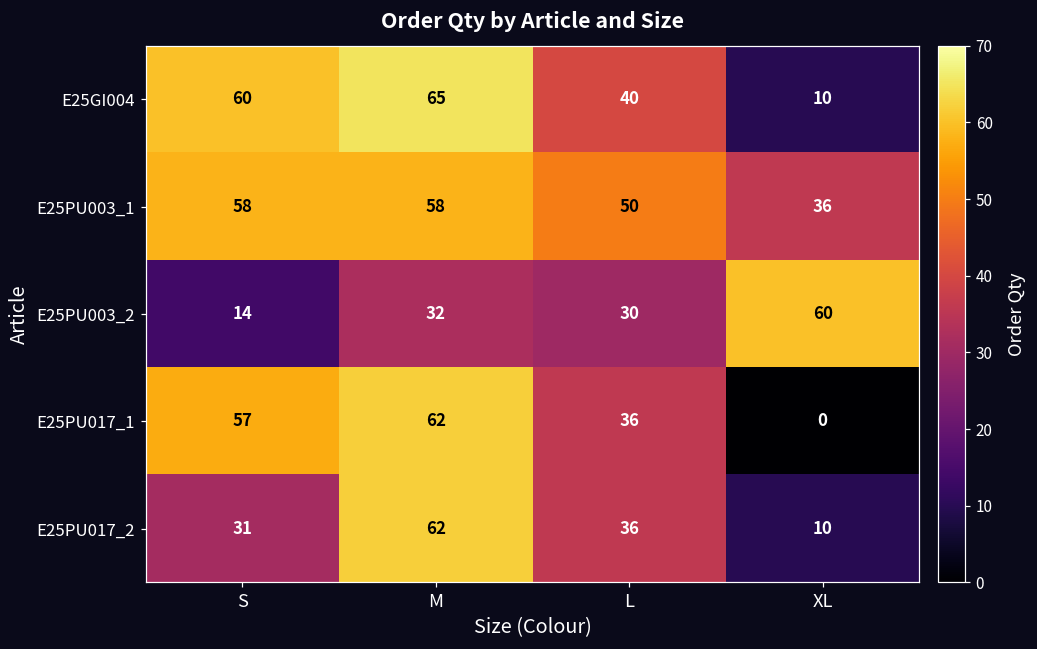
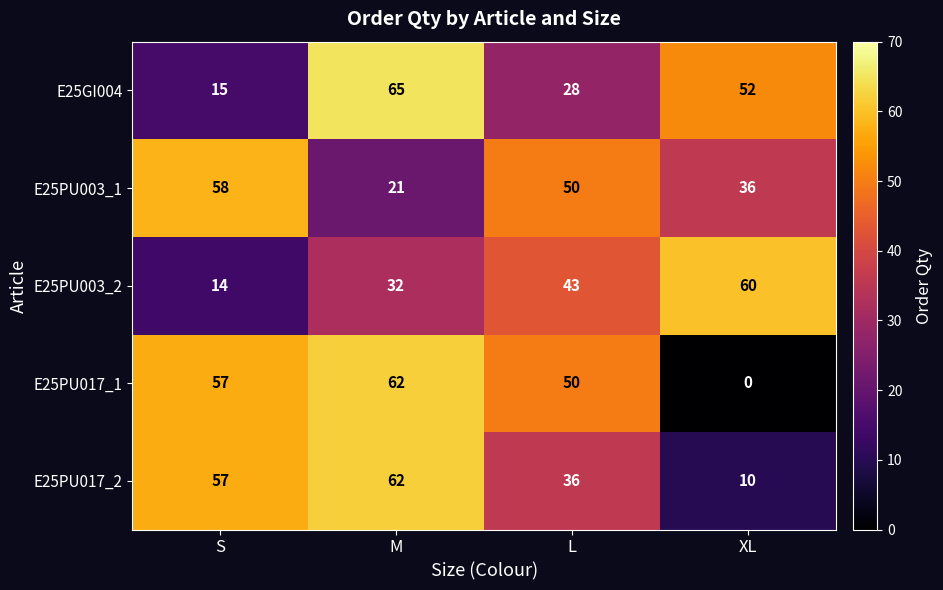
E25GI004, S: 60 -> 15
E25GI004, L: 40 -> 28
E25GI004, XL: 10 -> 52
E25PU003_1, M: 58 -> 21
E25PU003_2, L: 30 -> 43
E25PU017_1, L: 36 -> 50
E25PU017_2, S: 31 -> 57
